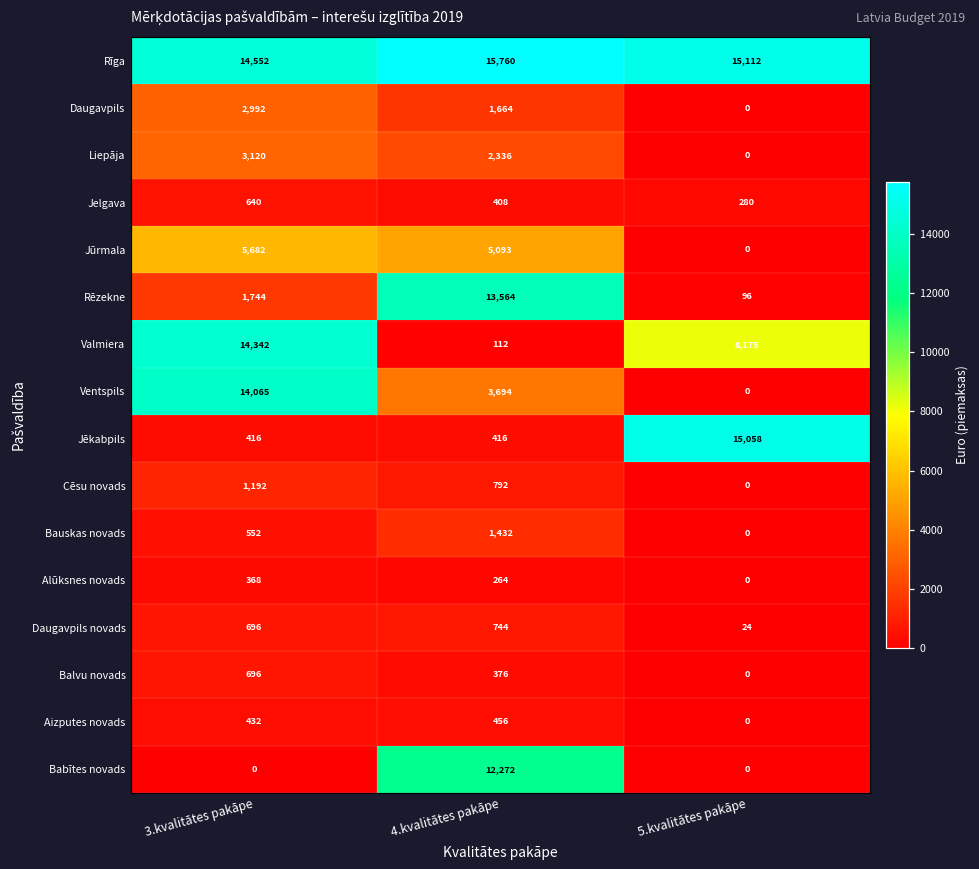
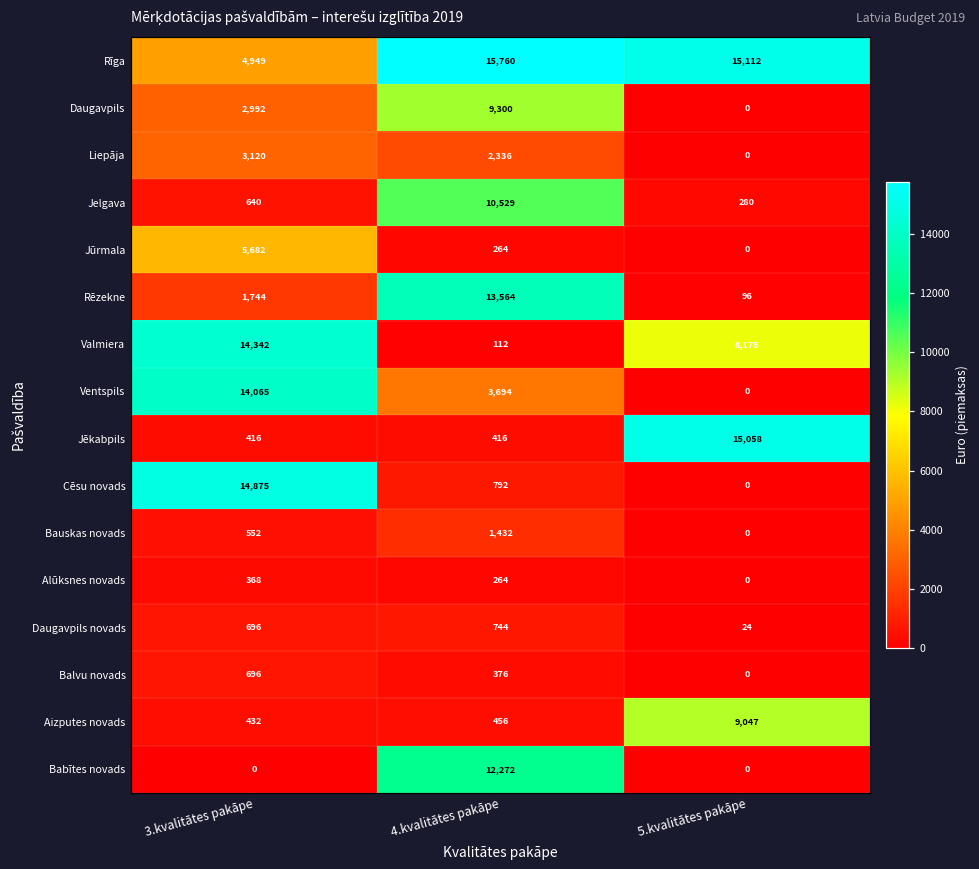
Rīga, 3.kvalitātes pakāpe: 14,552 -> 4,949
Daugavpils, 4.kvalitātes pakāpe: 1,664 -> 9,300
Jelgava, 4.kvalitātes pakāpe: 408 -> 10,529
Jūrmala, 4.kvalitātes pakāpe: 5,093 -> 264
Cēsu novads, 3.kvalitātes pakāpe: 1,192 -> 14,875
Aizputes novads, 5.kvalitātes pakāpe: 0 -> 9,047
